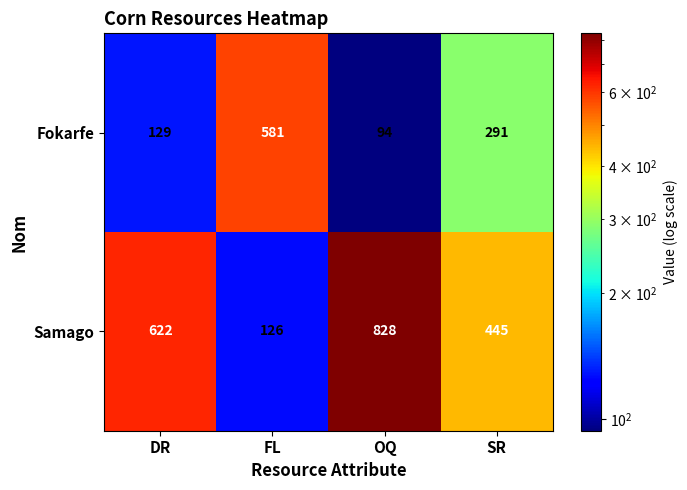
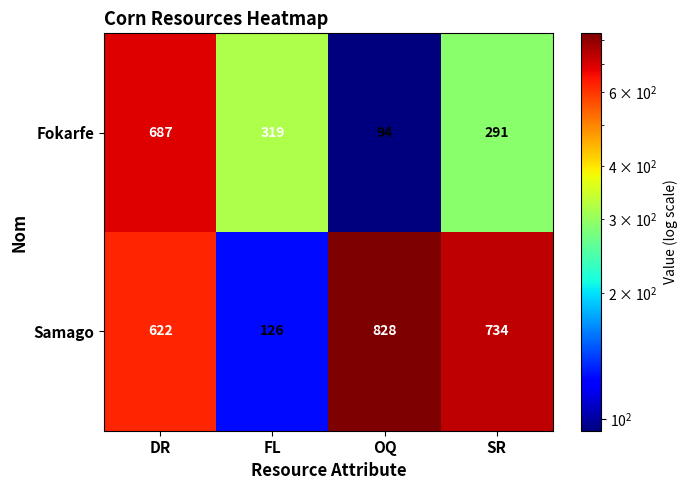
Fokarfe, DR: 129 -> 687
Fokarfe, FL: 581 -> 319
Samago, SR: 445 -> 734
